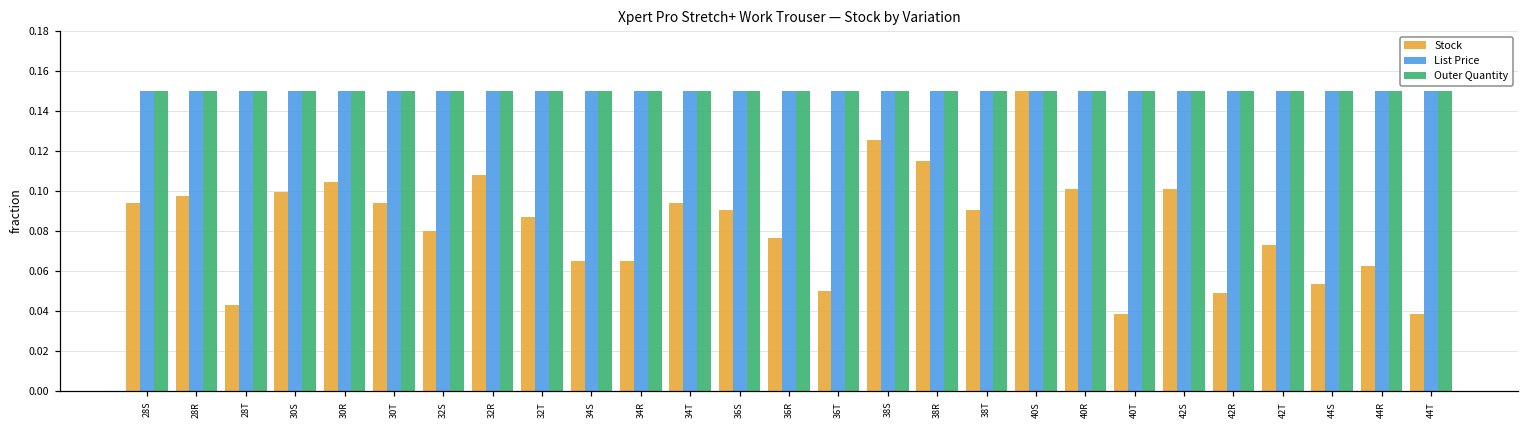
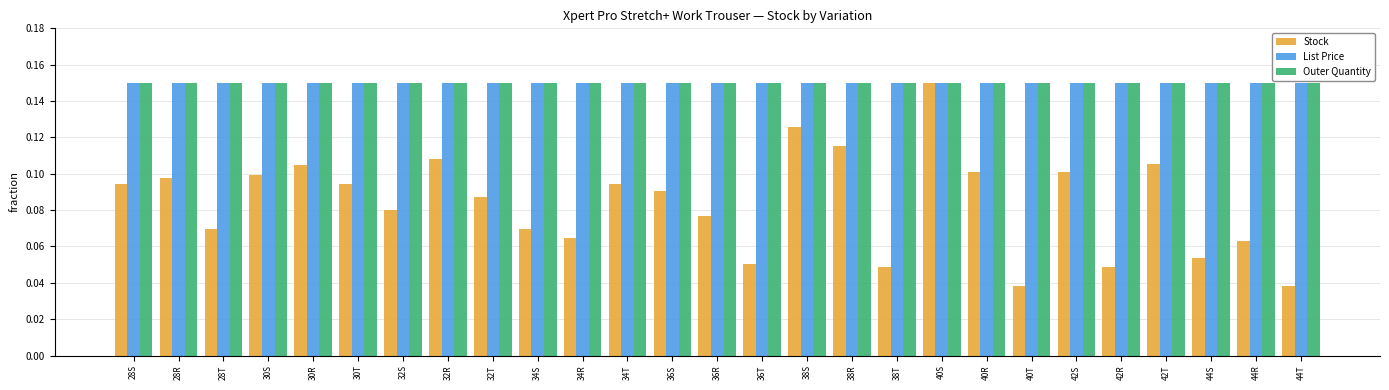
Stock, 28T: 0.043 -> 0.070
Stock, 34S: 0.065 -> 0.070
Stock, 38T: 0.091 -> 0.049
Stock, 42T: 0.073 -> 0.105
